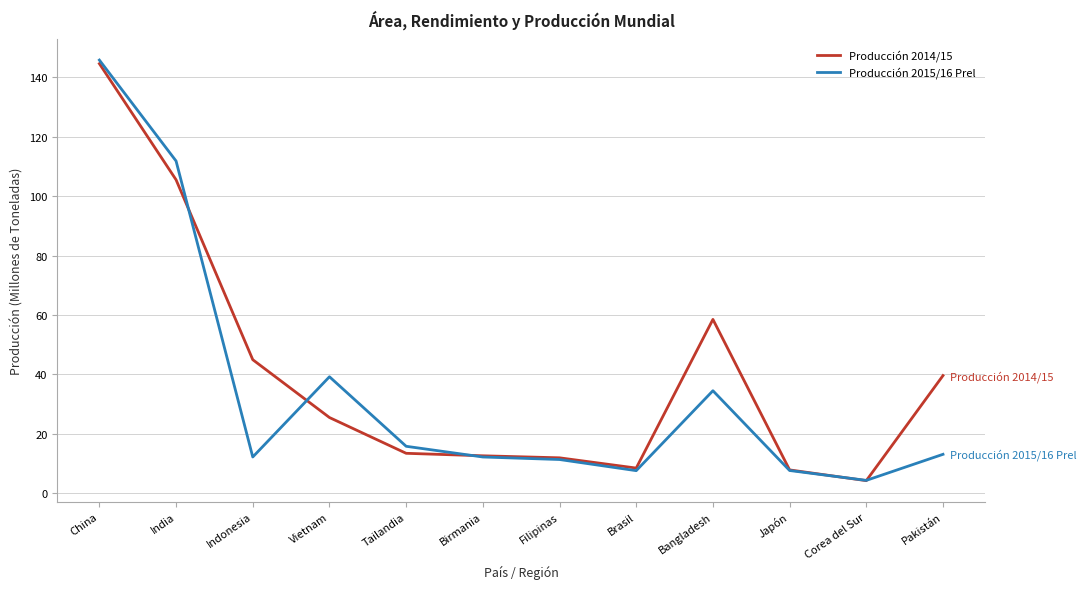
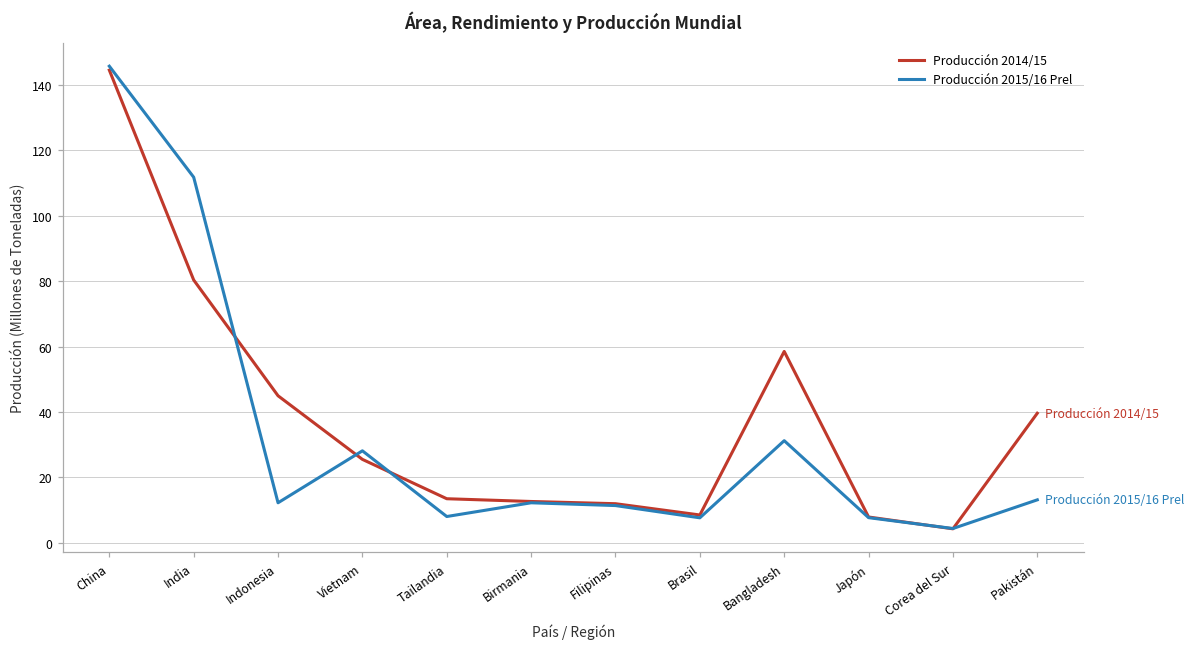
Producción 2014/15, India: 105 -> 80
Producción 2015/16 Prel, Vietnam: 39 -> 28
Producción 2015/16 Prel, Tailandia: 16 -> 8
Producción 2015/16 Prel, Bangladesh: 35 -> 31
